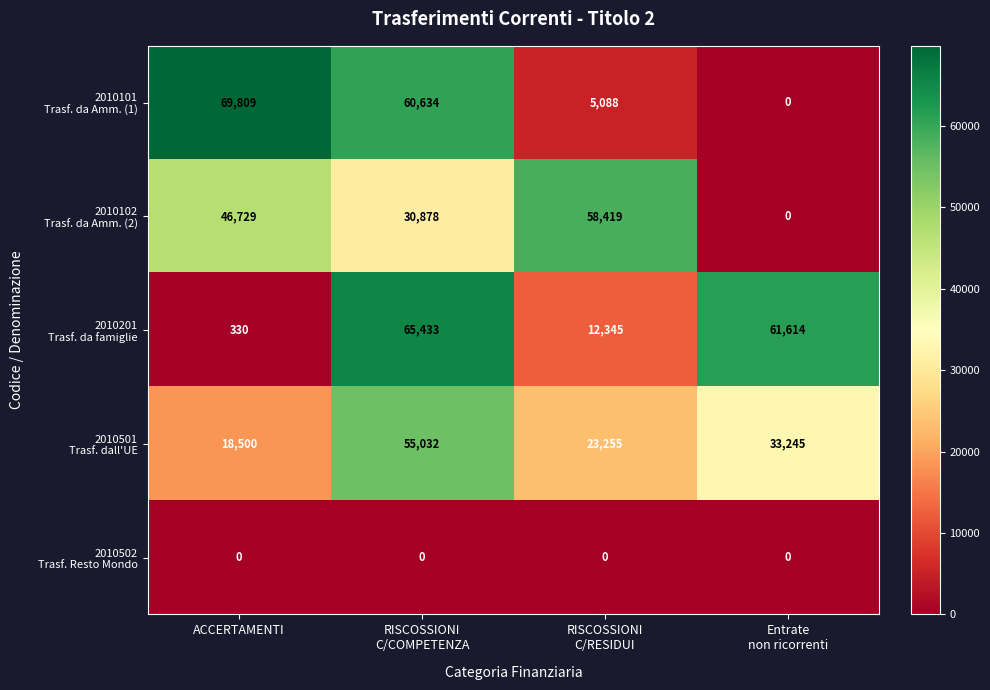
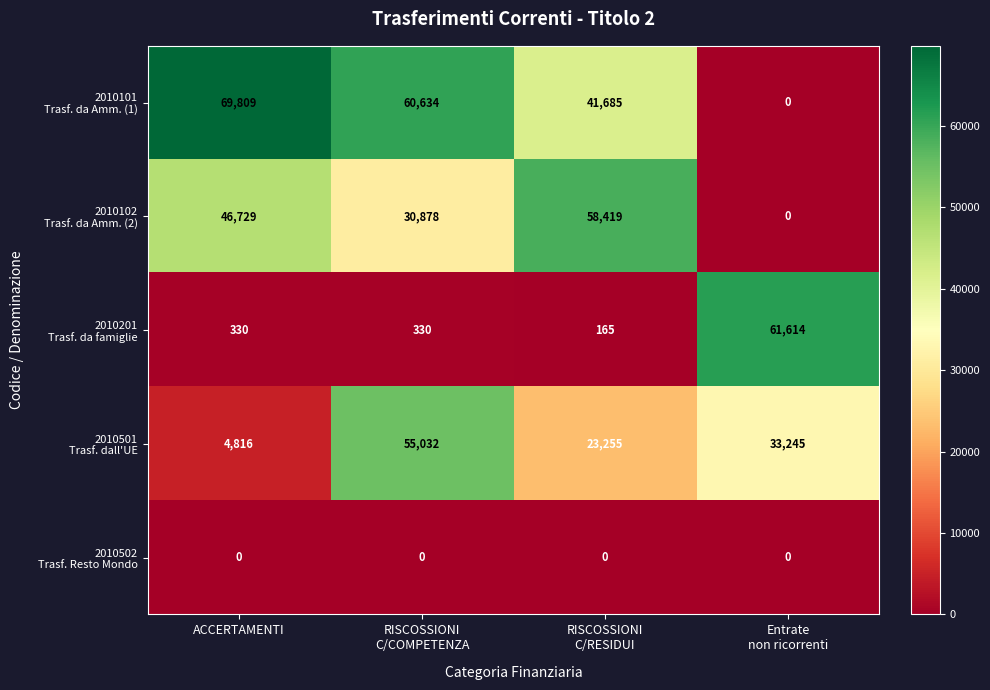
2010101 Trasf. da Amm. (1), RISCOSSIONI C/RESIDUI: 5,088 -> 41,685
2010201 Trasf. da famiglie, RISCOSSIONI C/COMPETENZA: 65,433 -> 330
2010201 Trasf. da famiglie, RISCOSSIONI C/RESIDUI: 12,345 -> 165
2010501 Trasf. dall'UE, ACCERTAMENTI: 18,500 -> 4,816
